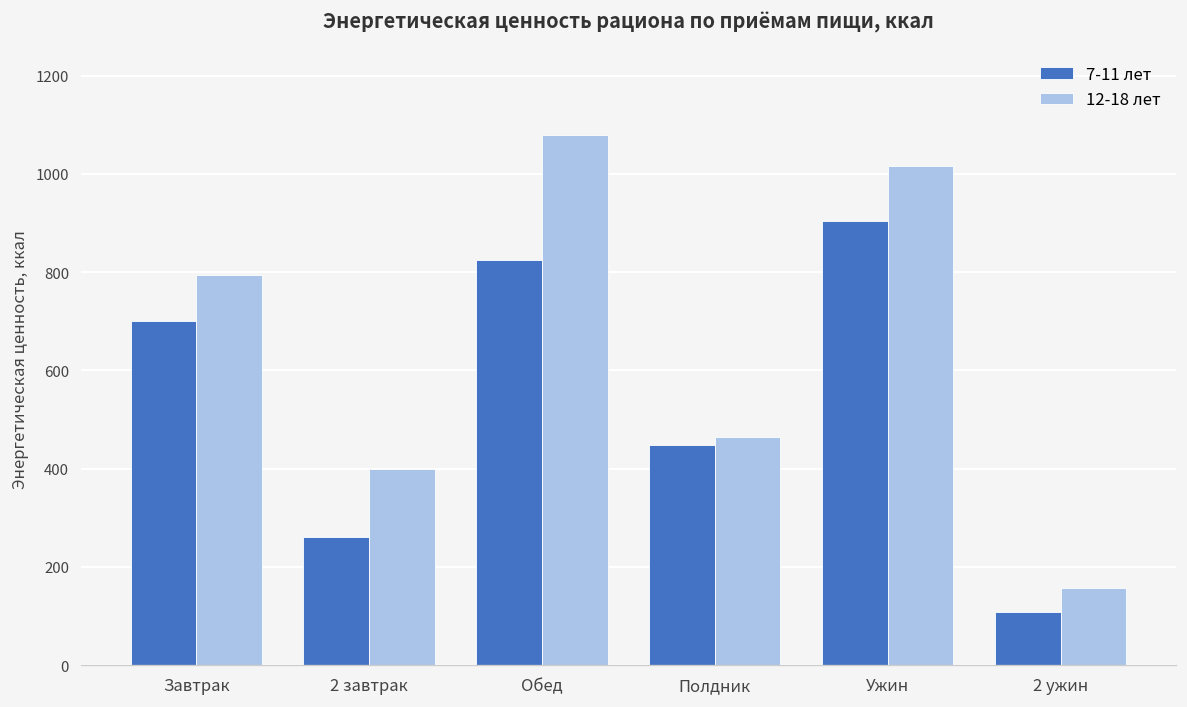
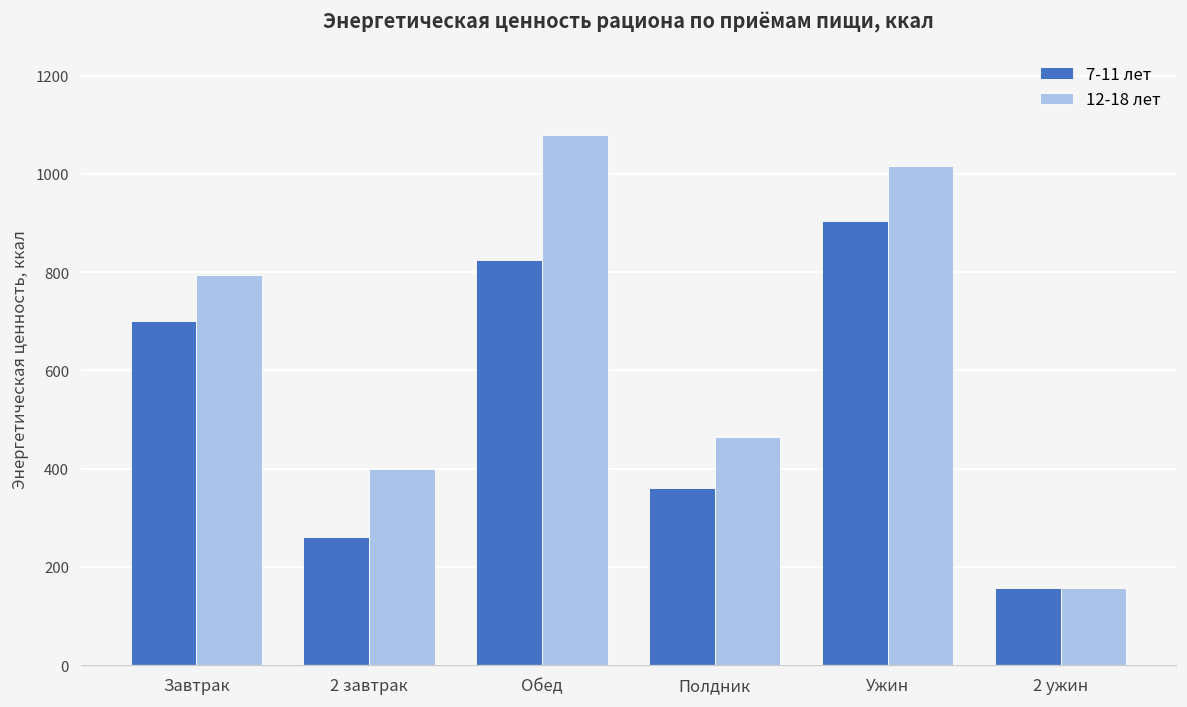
7-11 лет, Полдник: 450 -> 360
7-11 лет, 2 ужин: 110 -> 160
